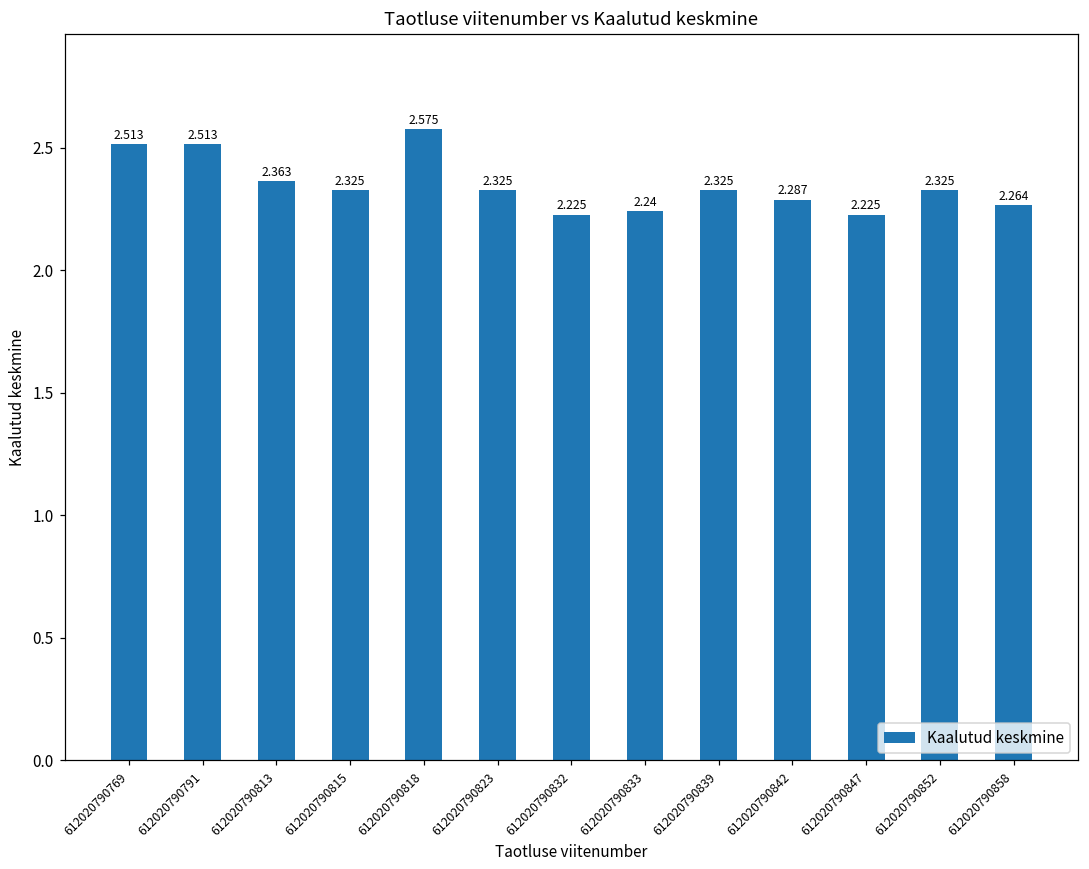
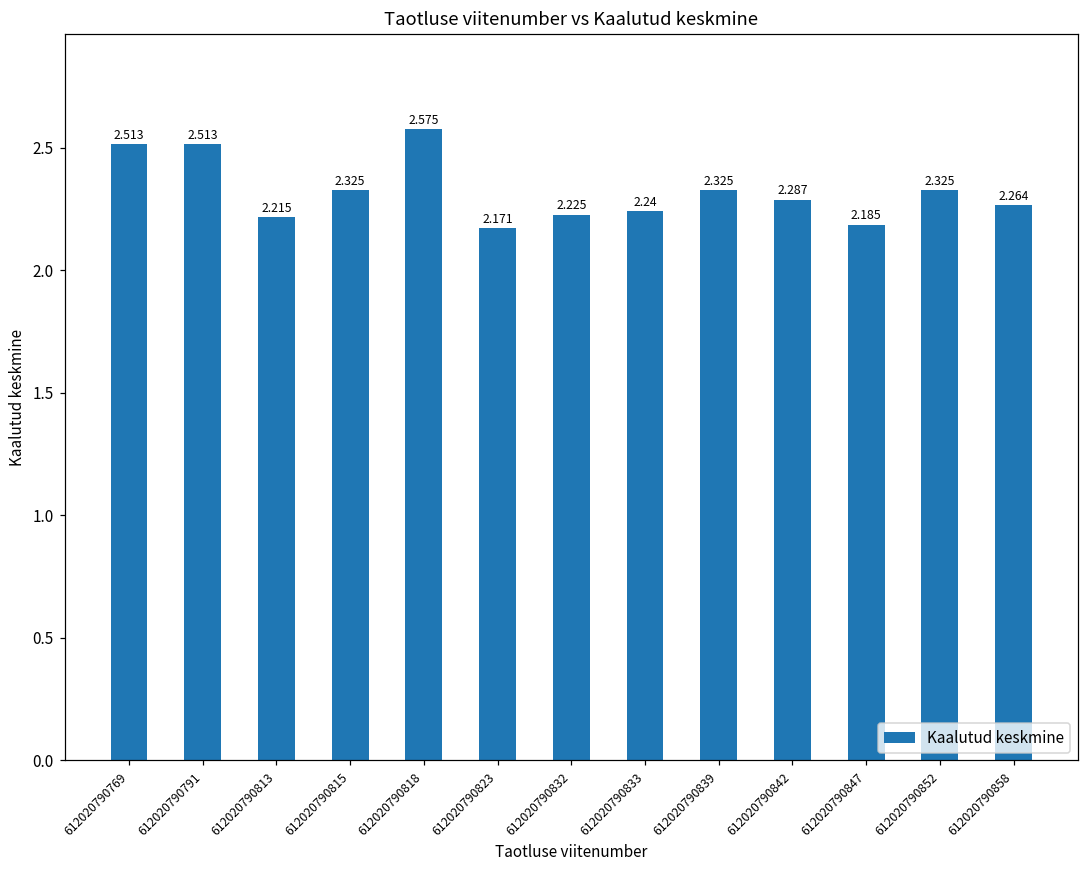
612020790813: 2.363 -> 2.215
612020790823: 2.325 -> 2.171
612020790847: 2.225 -> 2.185
